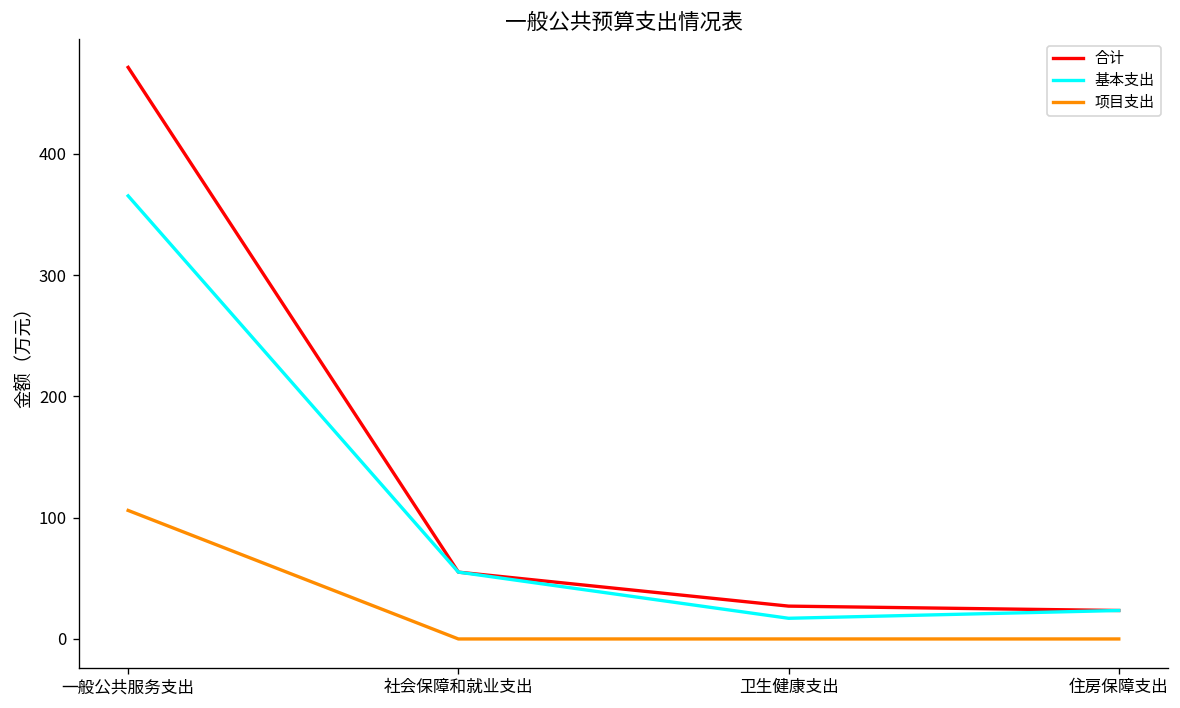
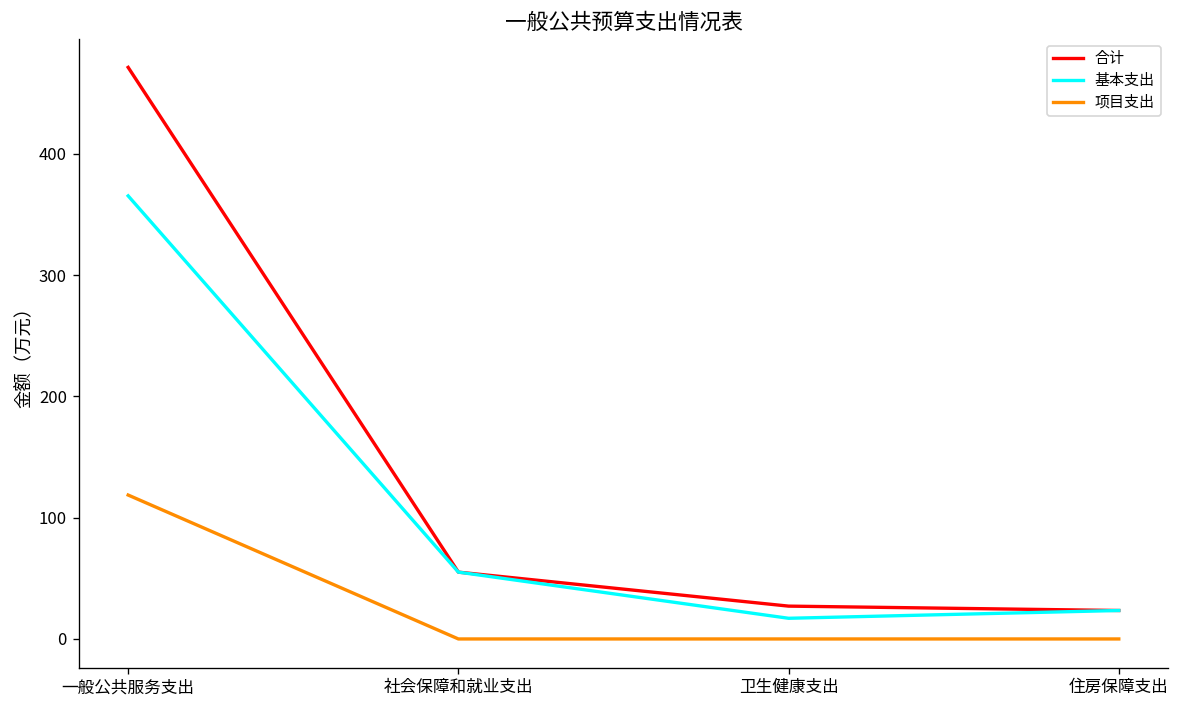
项目支出, 一般公共服务支出: 106 -> 119
